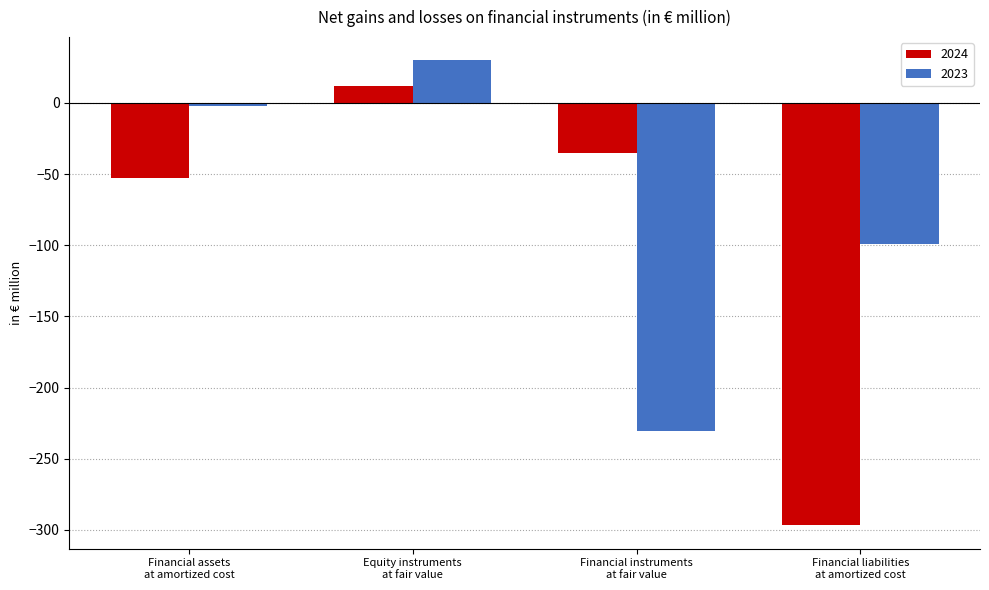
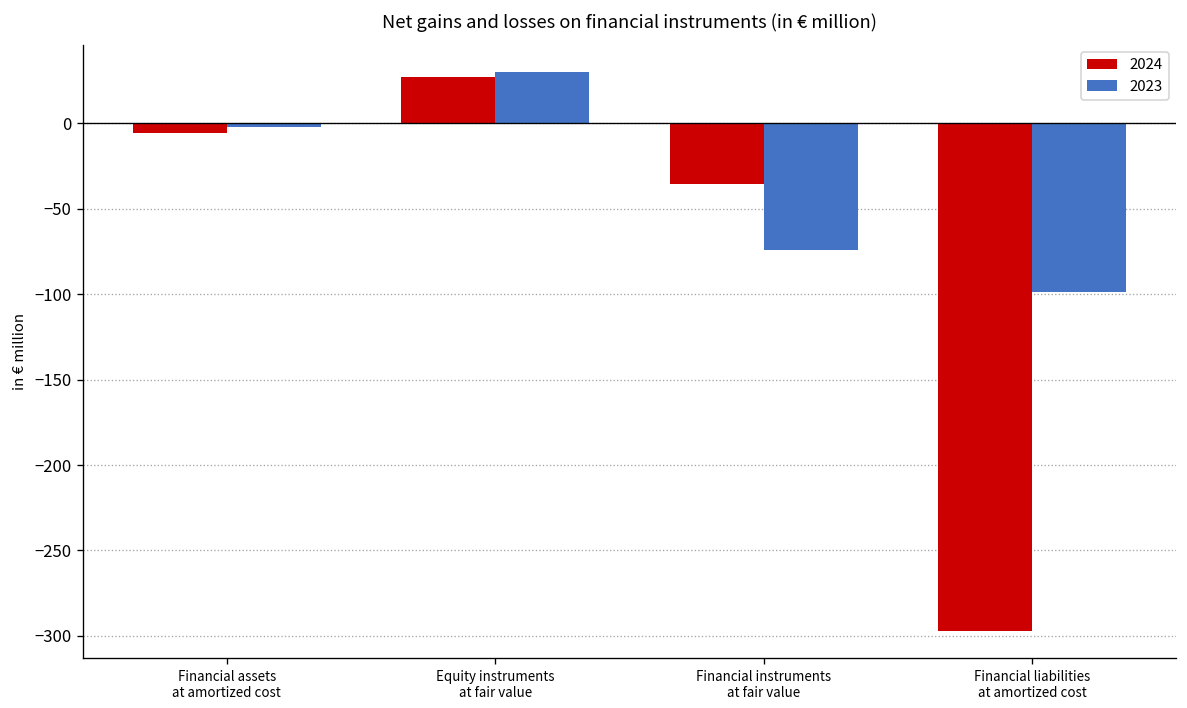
2024, Financial assets at amortized cost: -53 -> -5
2024, Equity instruments at fair value: 12 -> 27
2023, Financial instruments at fair value: -231 -> -74
